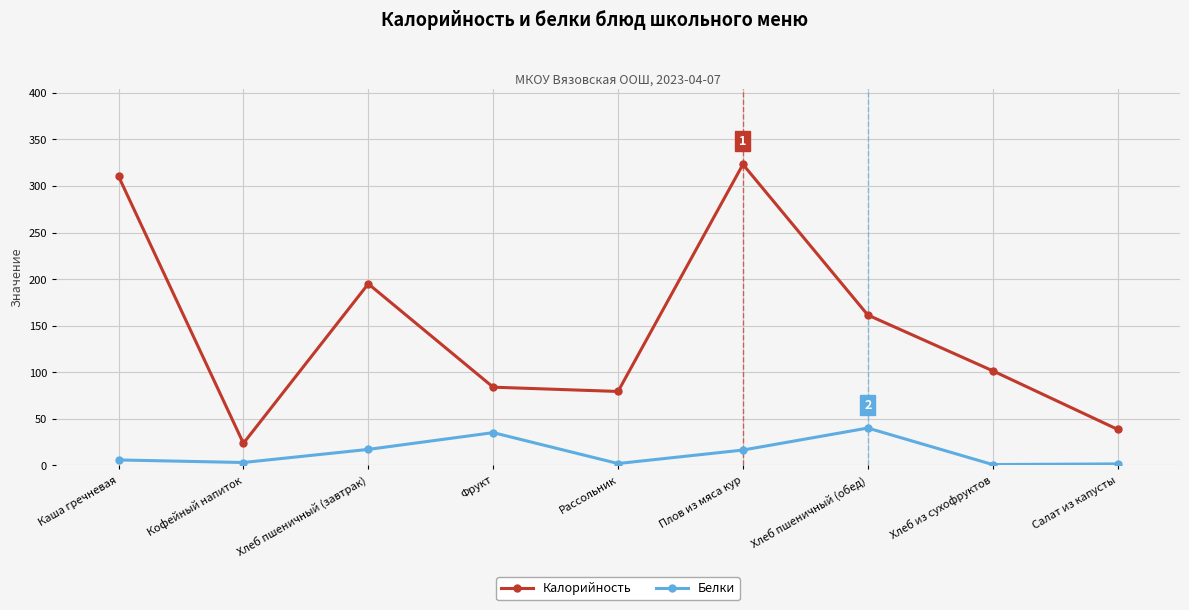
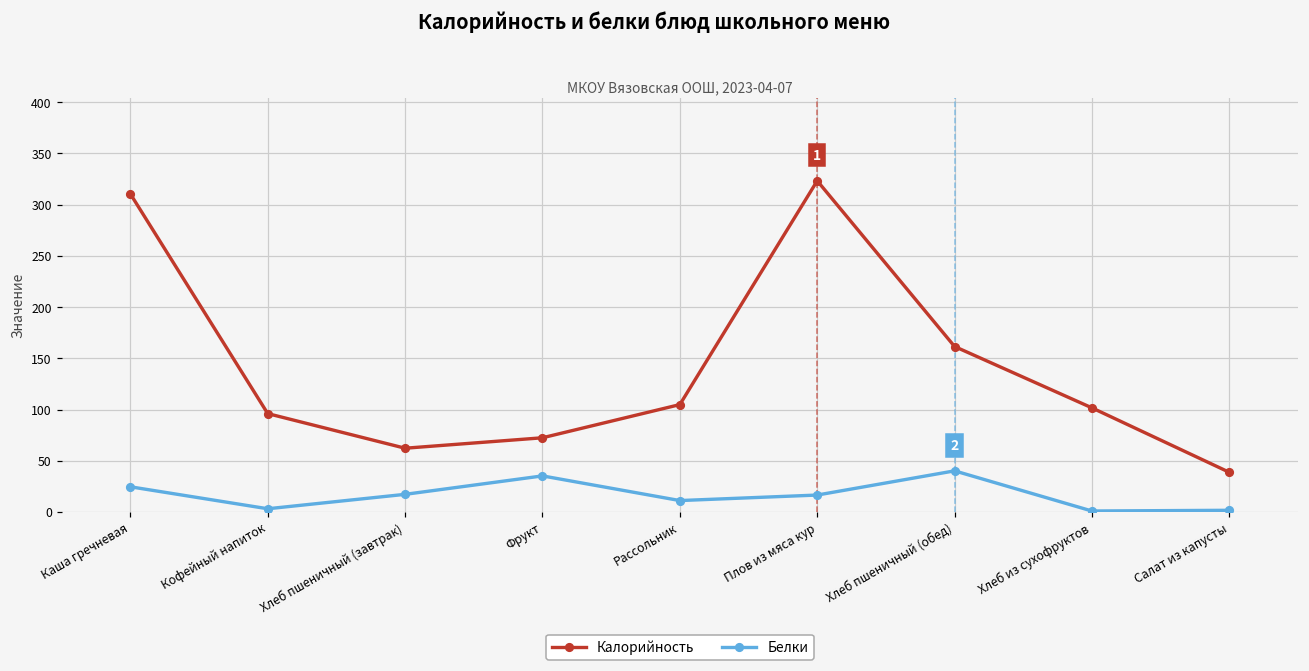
Белки, Каша гречневая: 10 -> 20
Калорийность, Кофейный напиток: 20 -> 100
Калорийность, Хлеб пшеничный (завтрак): 200 -> 60
Калорийность, Фрукт: 80 -> 70
Калорийность, Рассольник: 80 -> 100
Белки, Рассольник: 0 -> 10
